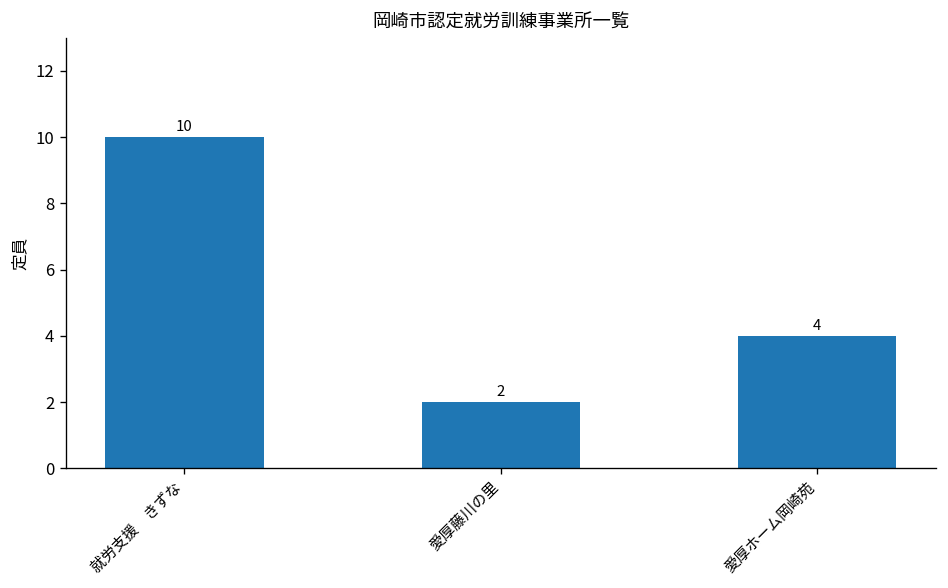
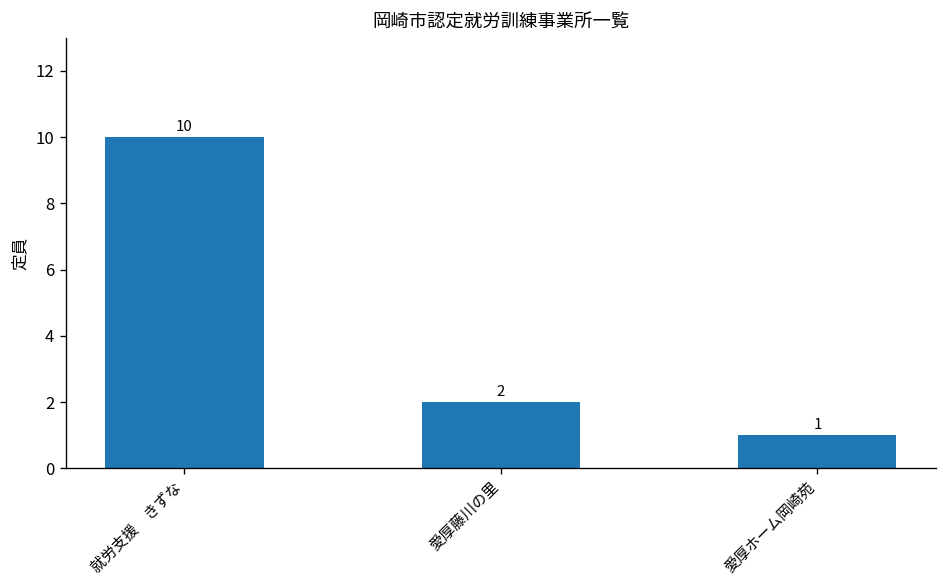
愛厚ホーム岡崎苑: 4 -> 1
